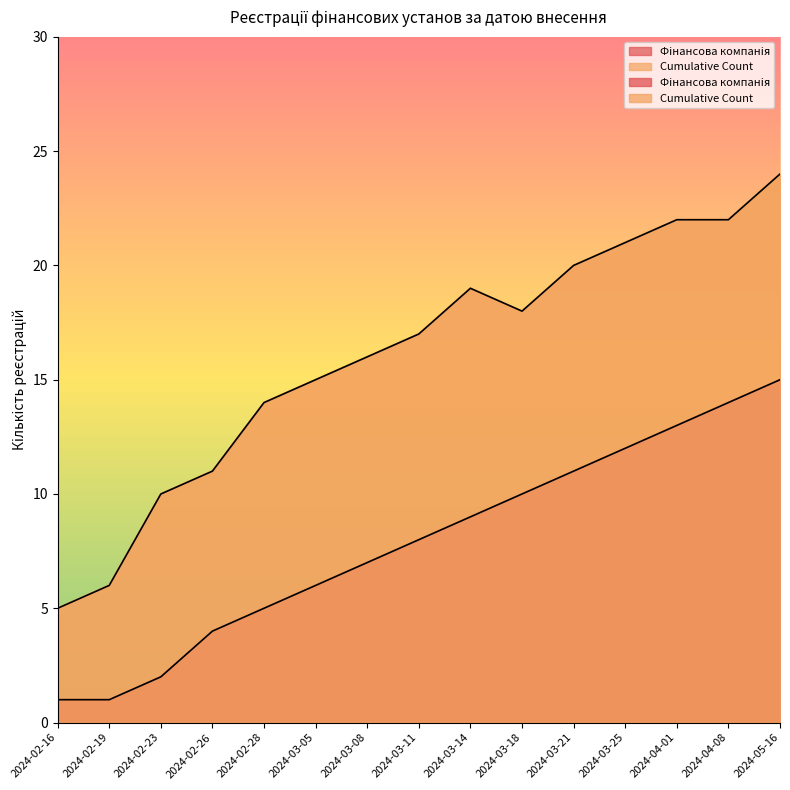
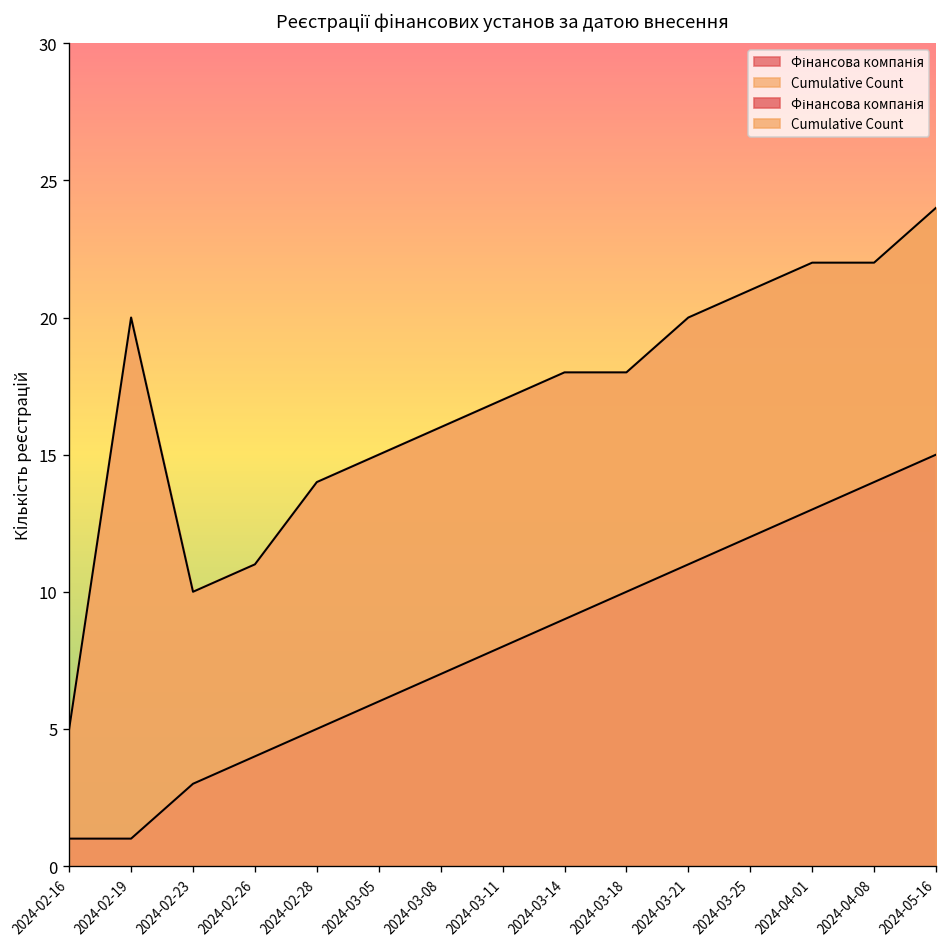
Cumulative Count, 2024-02-19: 6 -> 20
Фінансова компанія, 2024-02-23: 2 -> 3
Cumulative Count, 2024-03-14: 19 -> 18
